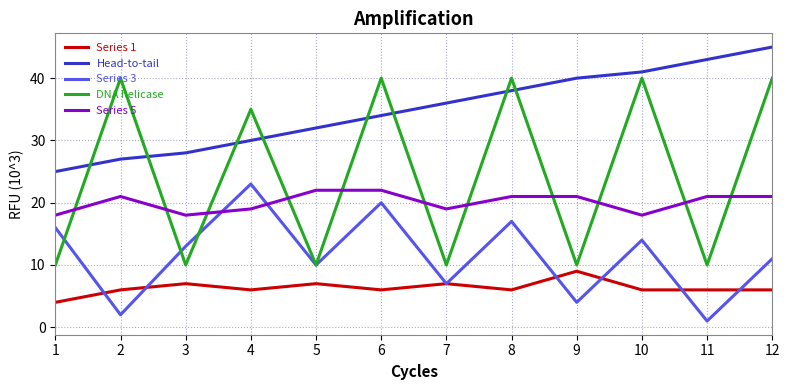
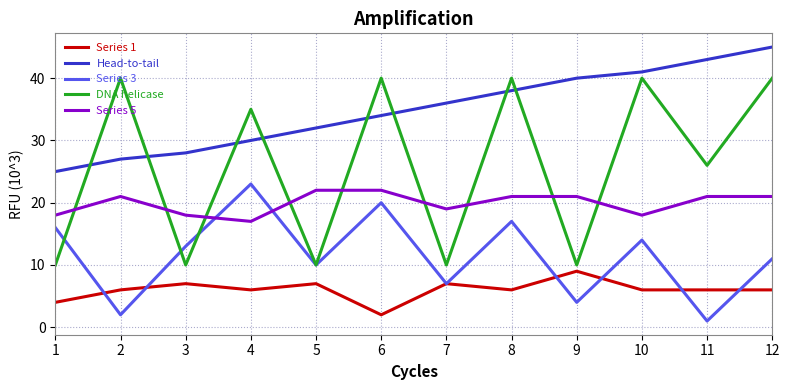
Series 5, 4: 19 -> 17
Series 1, 6: 6 -> 2
DNA helicase, 11: 10 -> 26
